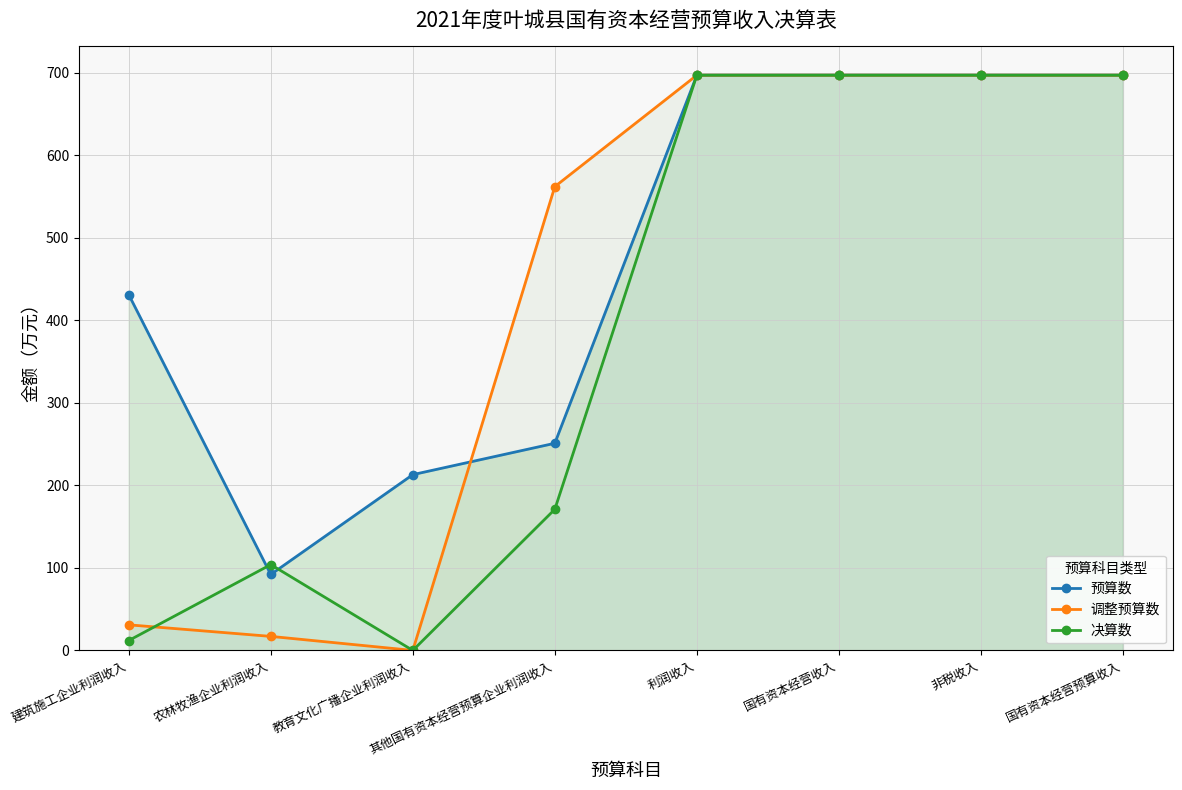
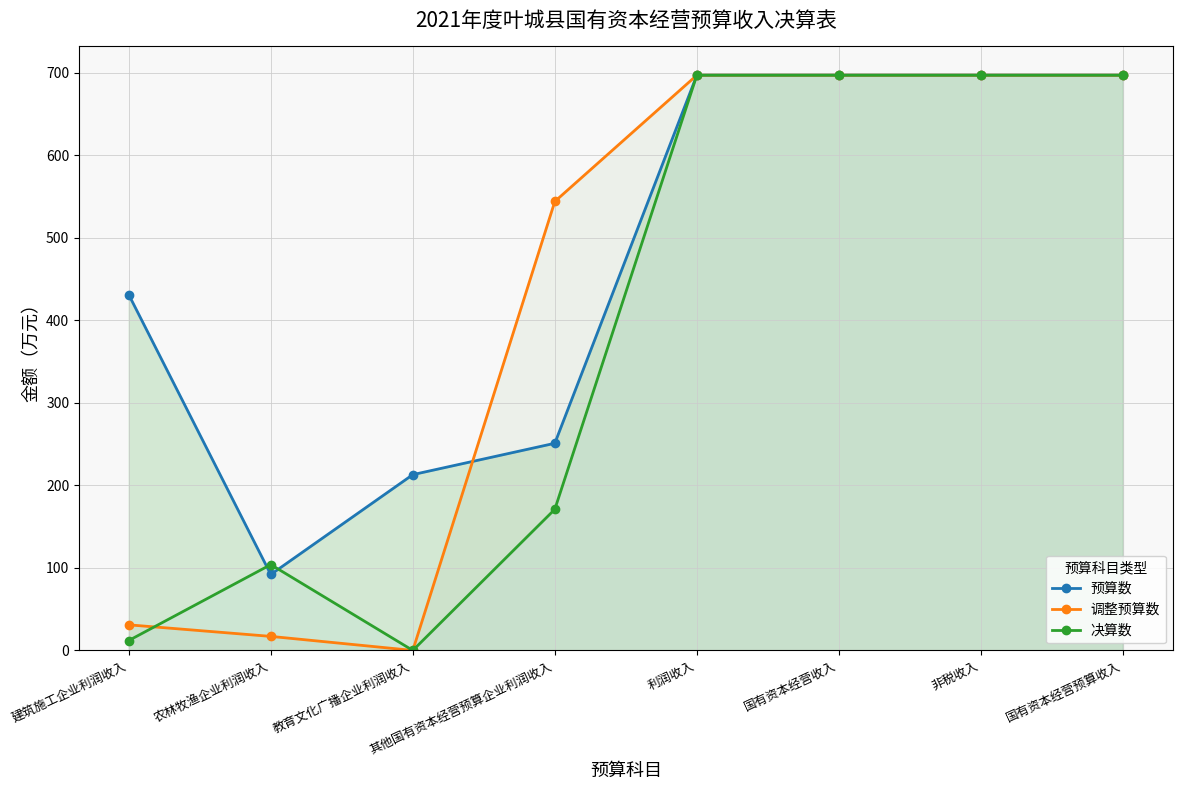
调整预算数, 其他国有资本经营预算企业利润收入: 560 -> 540
